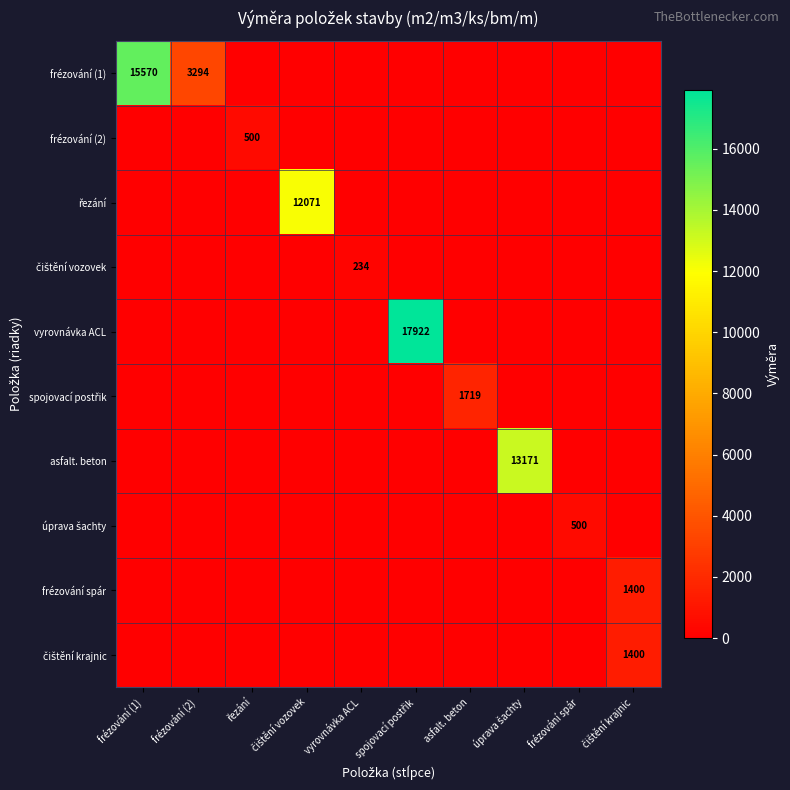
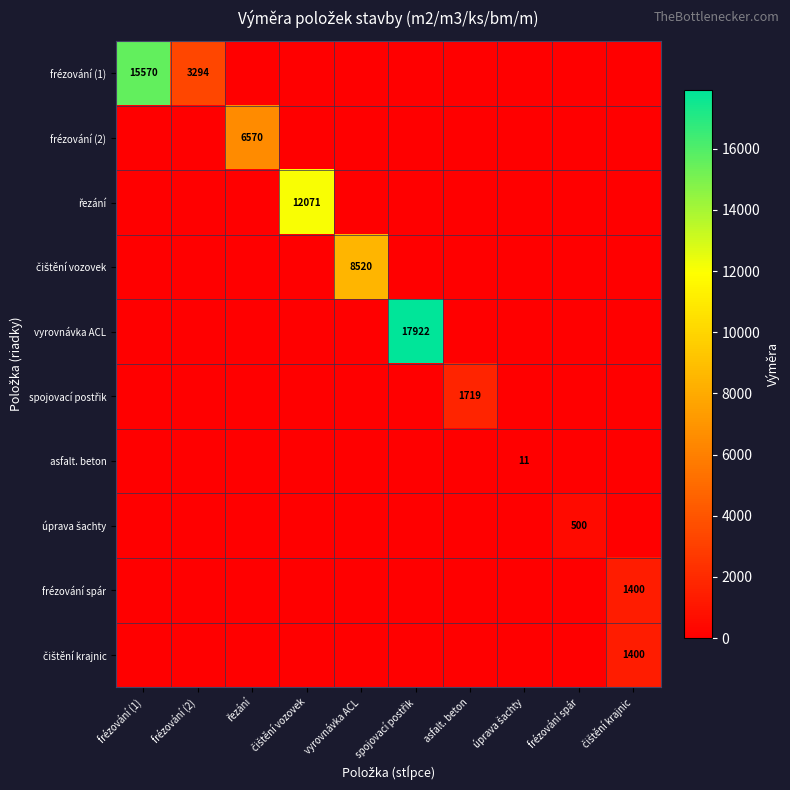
frézování (2), řezání: 500 -> 6570
čištění vozovek, vyrovnávka ACL: 234 -> 8520
asfalt. beton, úprava šachty: 13171 -> 11
